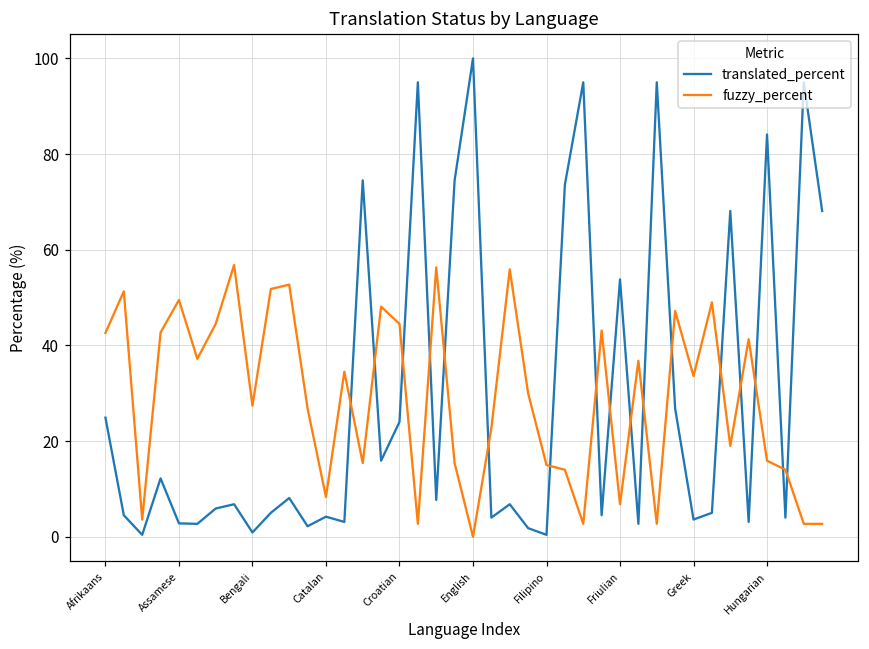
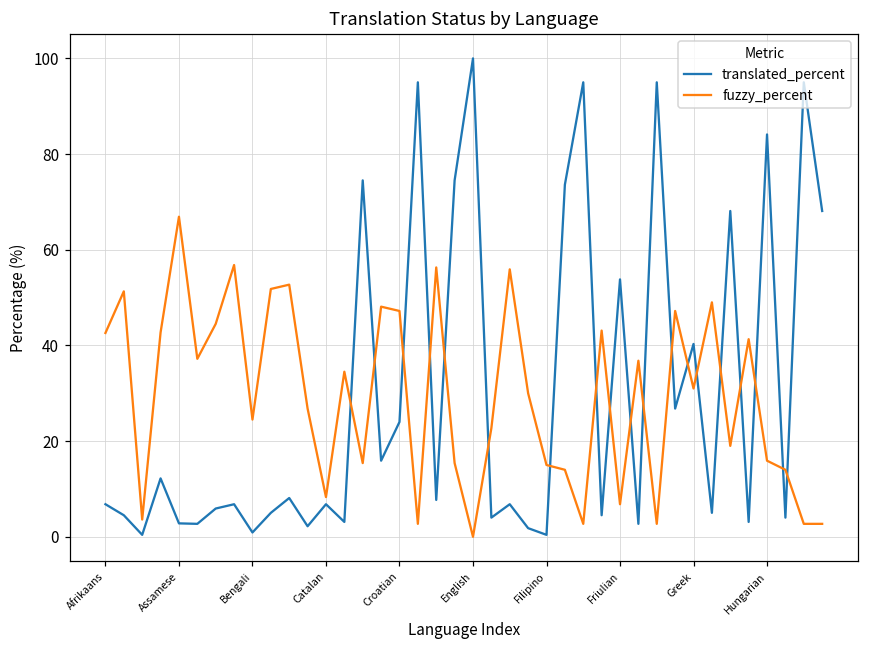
translated_percent, Afrikaans: 25 -> 7
fuzzy_percent, Assamese: 50 -> 67
fuzzy_percent, Bengali: 27 -> 25
translated_percent, Catalan: 4 -> 7
fuzzy_percent, Croatian: 45 -> 47
translated_percent, Greek: 4 -> 40
fuzzy_percent, Greek: 34 -> 31
